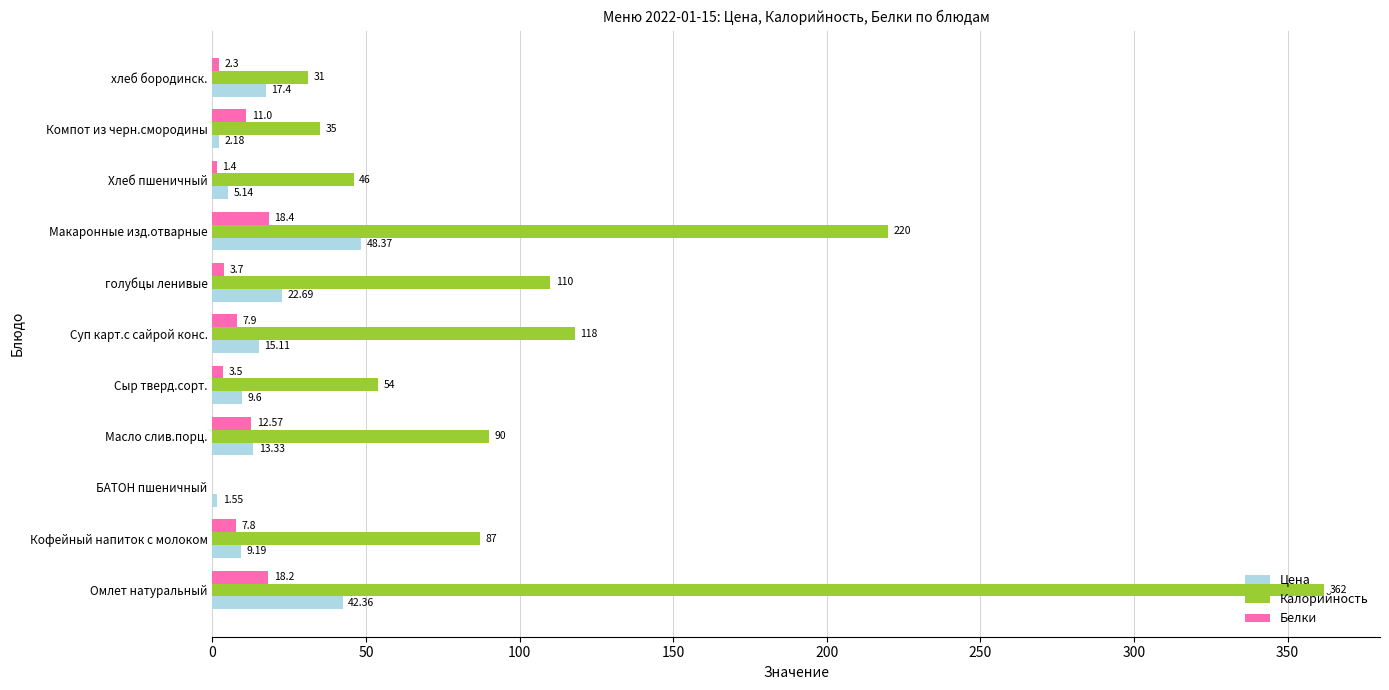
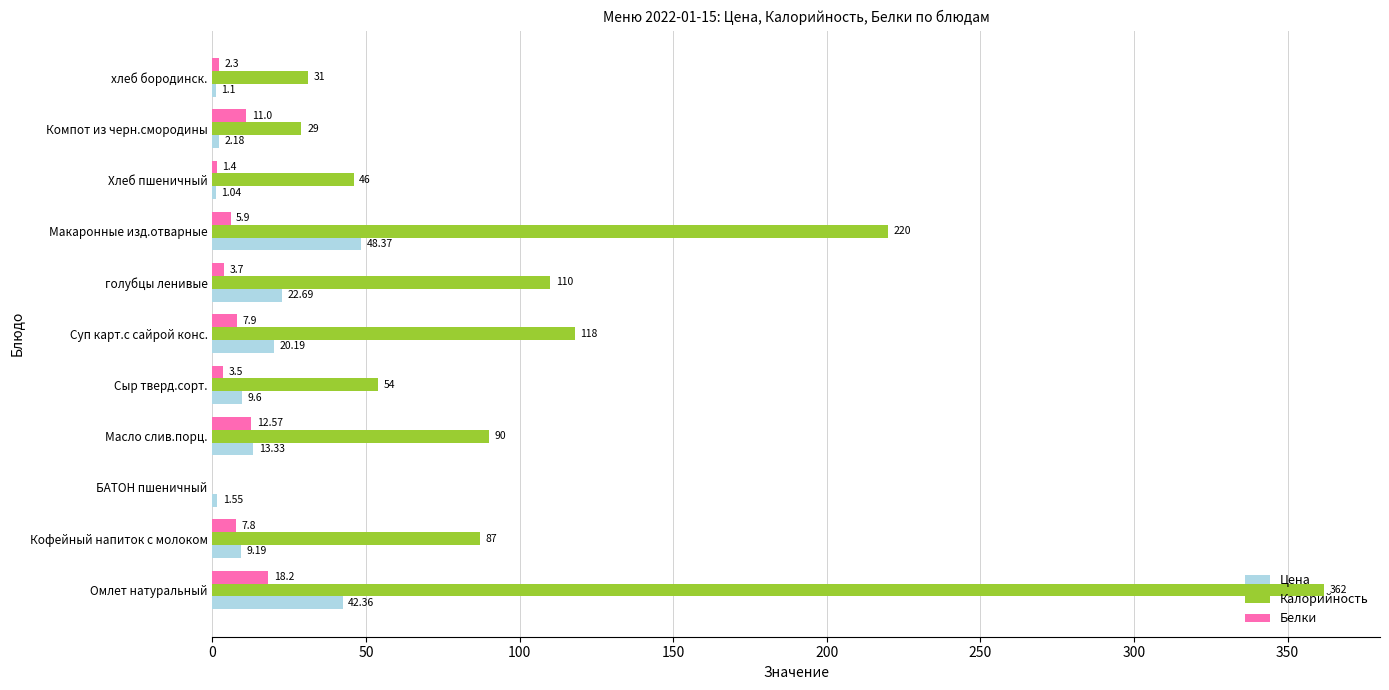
Цена, хлеб бородинск.: 17.4 -> 1.1
Калорийность, Компот из черн.смородины: 35 -> 29
Цена, Хлеб пшеничный: 5.14 -> 1.04
Белки, Макаронные изд.отварные: 18.4 -> 5.9
Цена, Суп карт.с сайрой конс.: 15.11 -> 20.19
